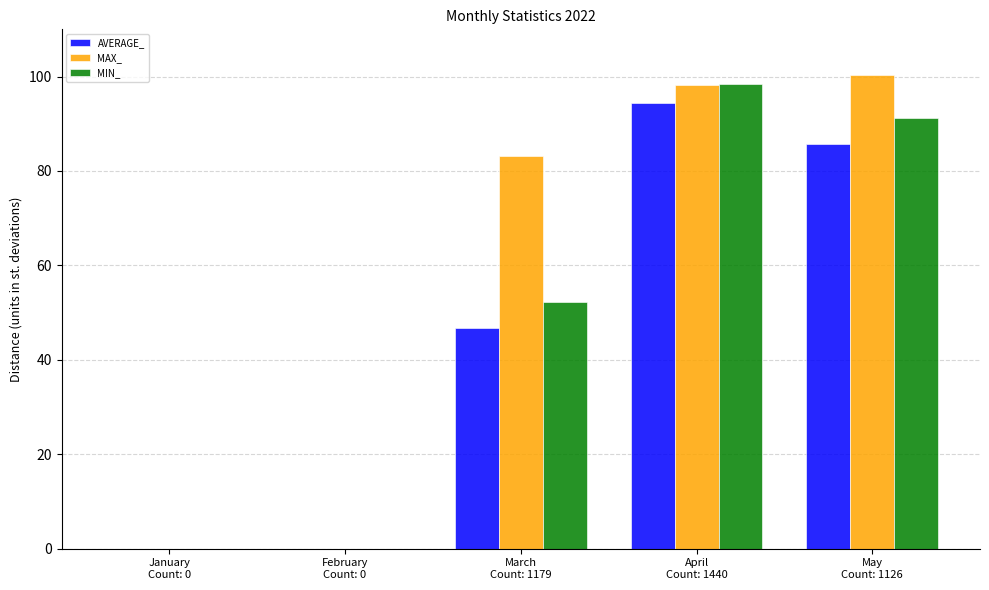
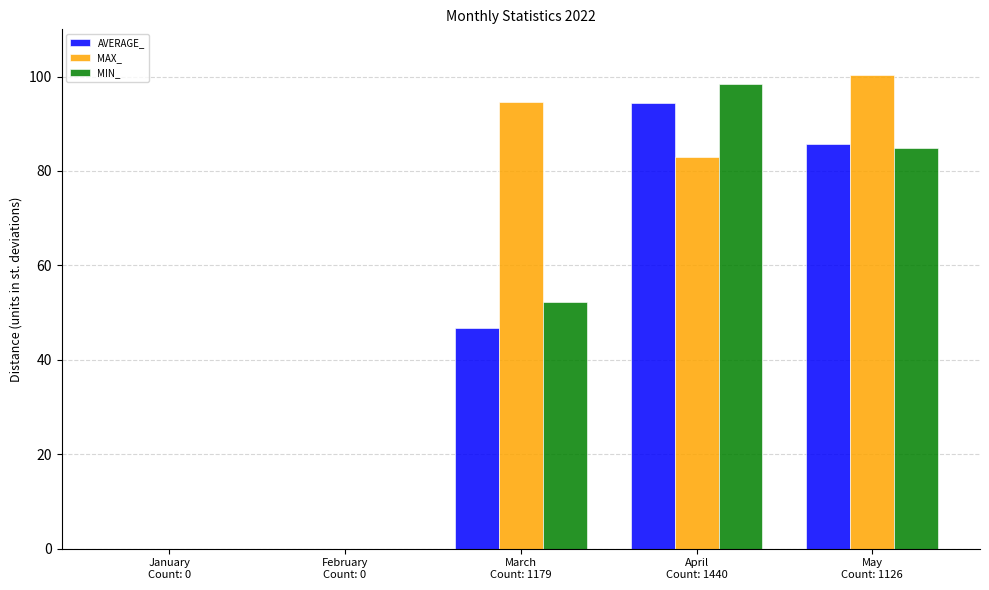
MAX_, March Count: 1179: 83 -> 95
MAX_, April Count: 1440: 98 -> 83
MIN_, May Count: 1126: 91 -> 85
